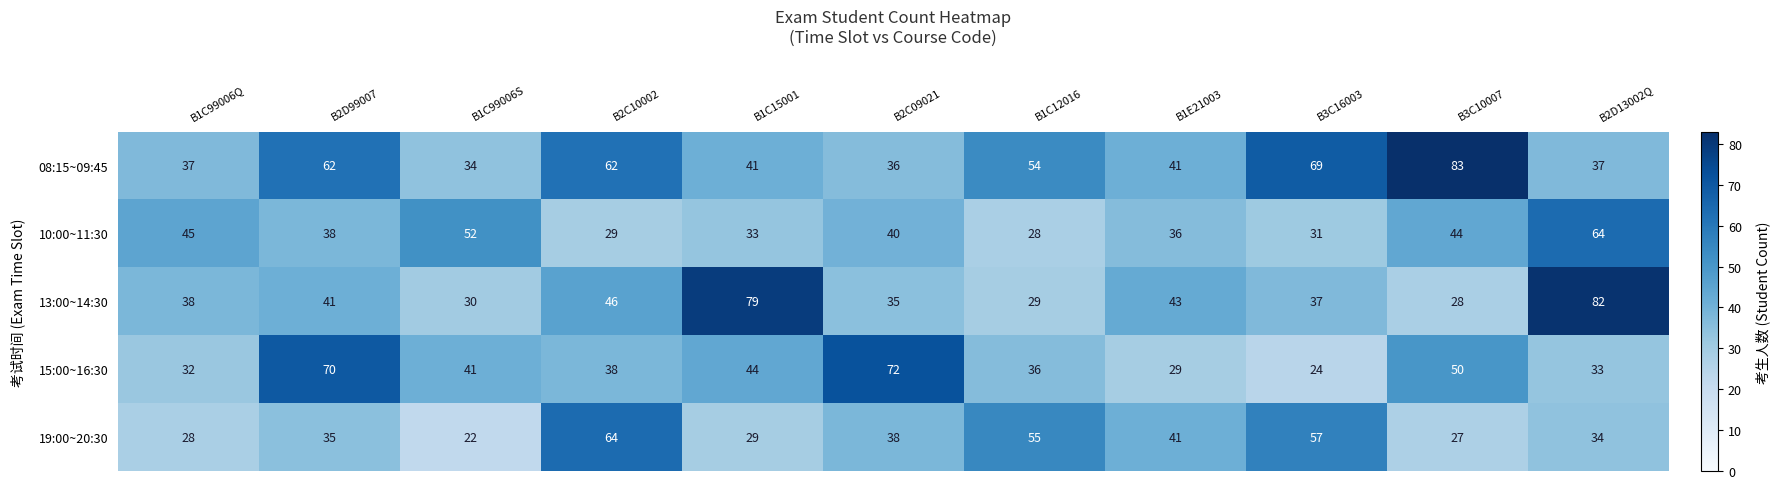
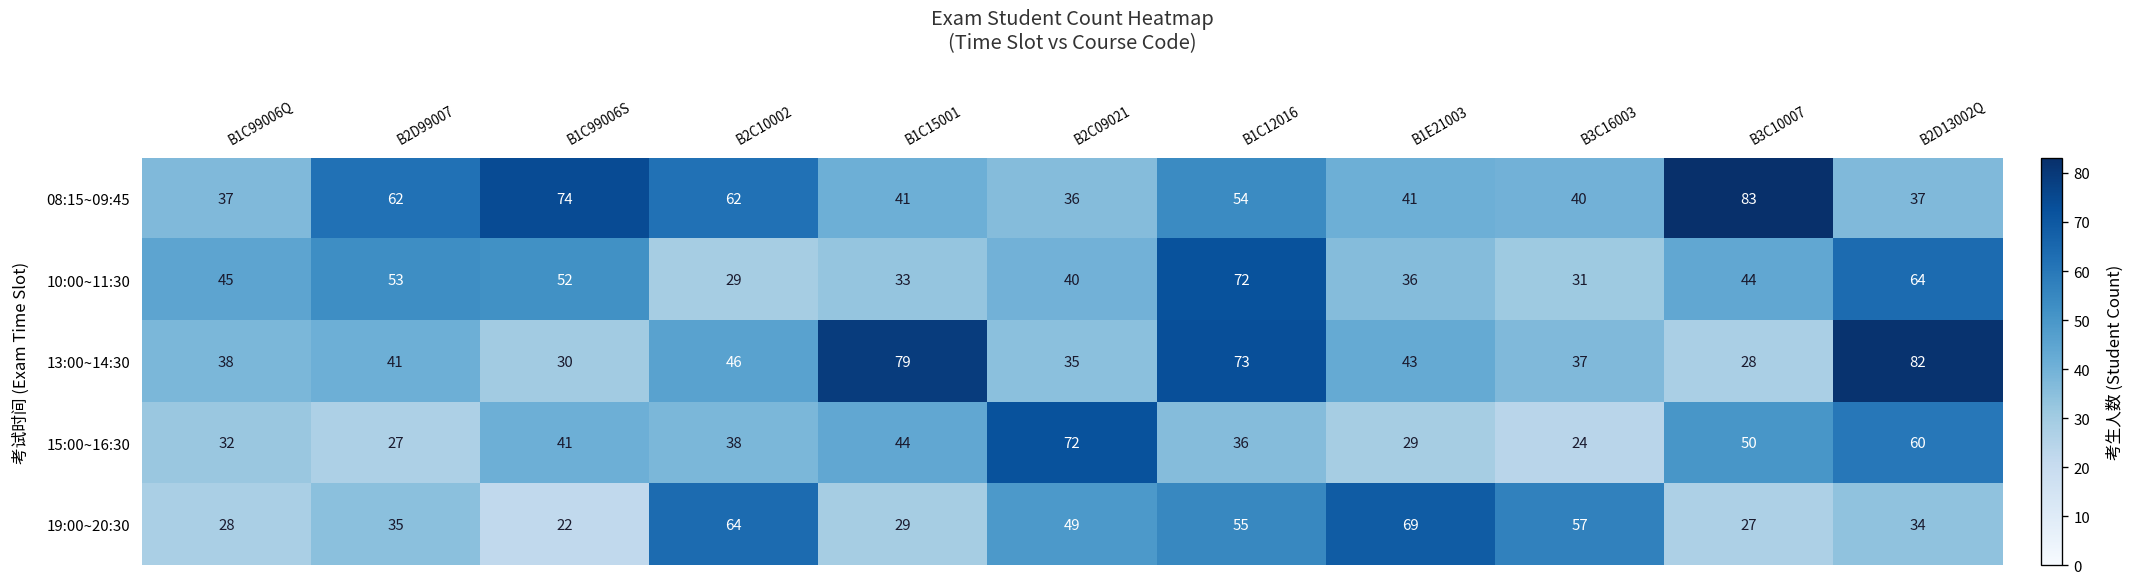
08:15~09:45, B1C99006S: 34 -> 74
08:15~09:45, B3C16003: 69 -> 40
10:00~11:30, B2D99007: 38 -> 53
10:00~11:30, B1C12016: 28 -> 72
13:00~14:30, B1C12016: 29 -> 73
15:00~16:30, B2D99007: 70 -> 27
15:00~16:30, B2D13002Q: 33 -> 60
19:00~20:30, B2C09021: 38 -> 49
19:00~20:30, B1E21003: 41 -> 69
